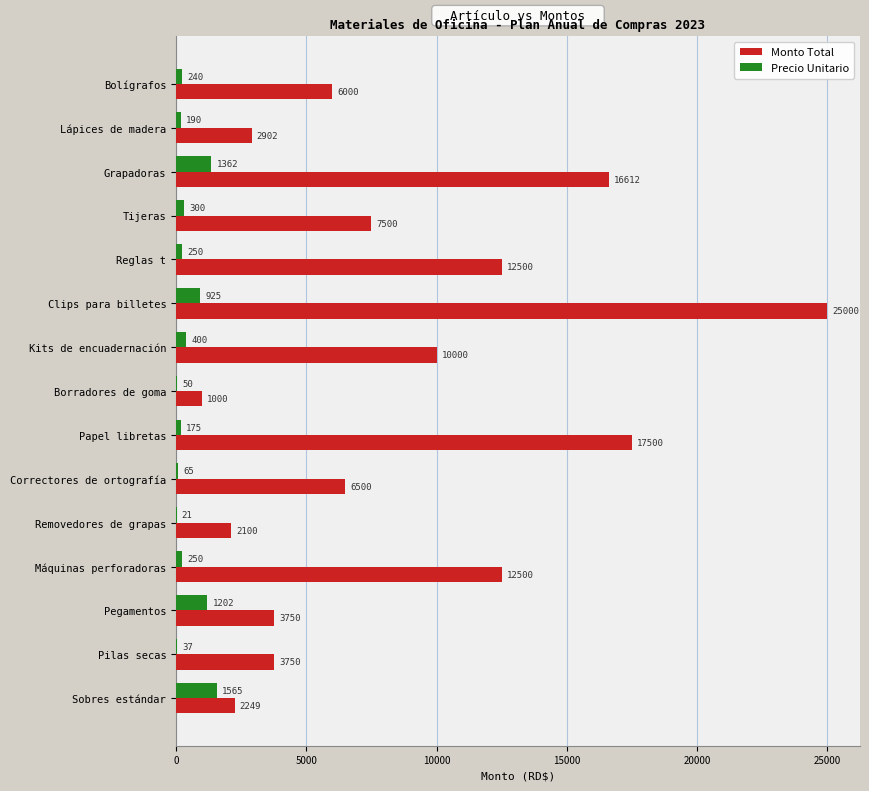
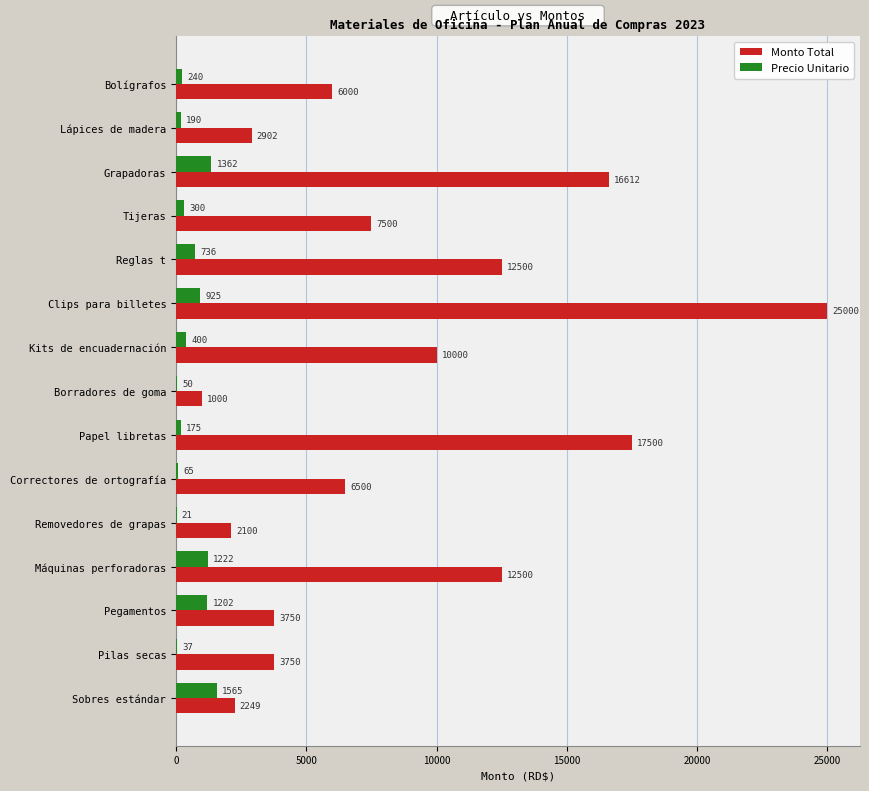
Precio Unitario, Reglas t: 250 -> 736
Precio Unitario, Máquinas perforadoras: 250 -> 1222
